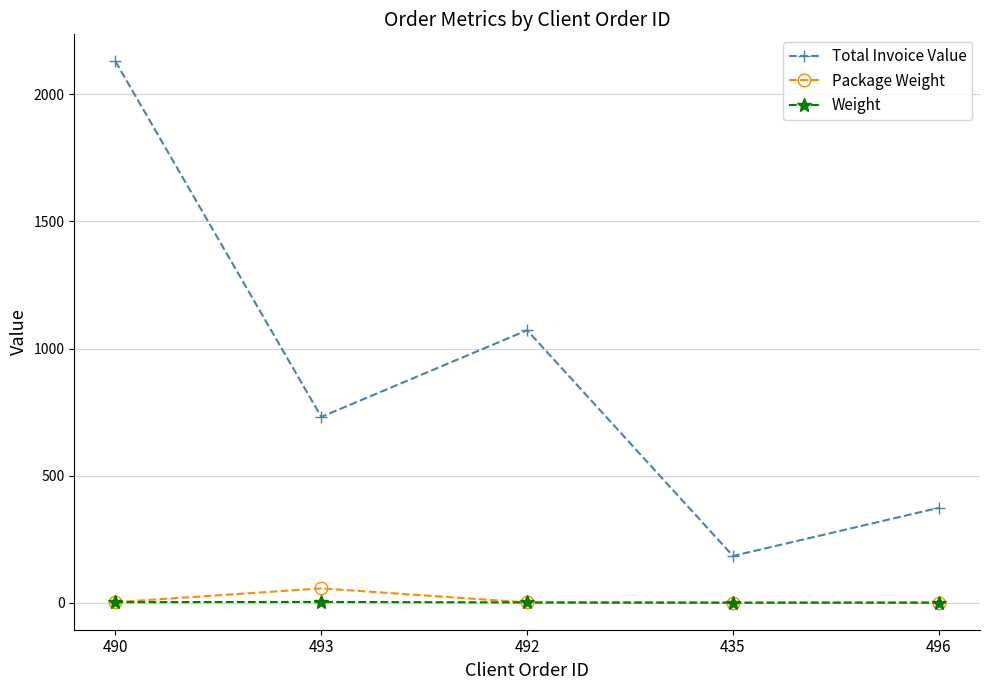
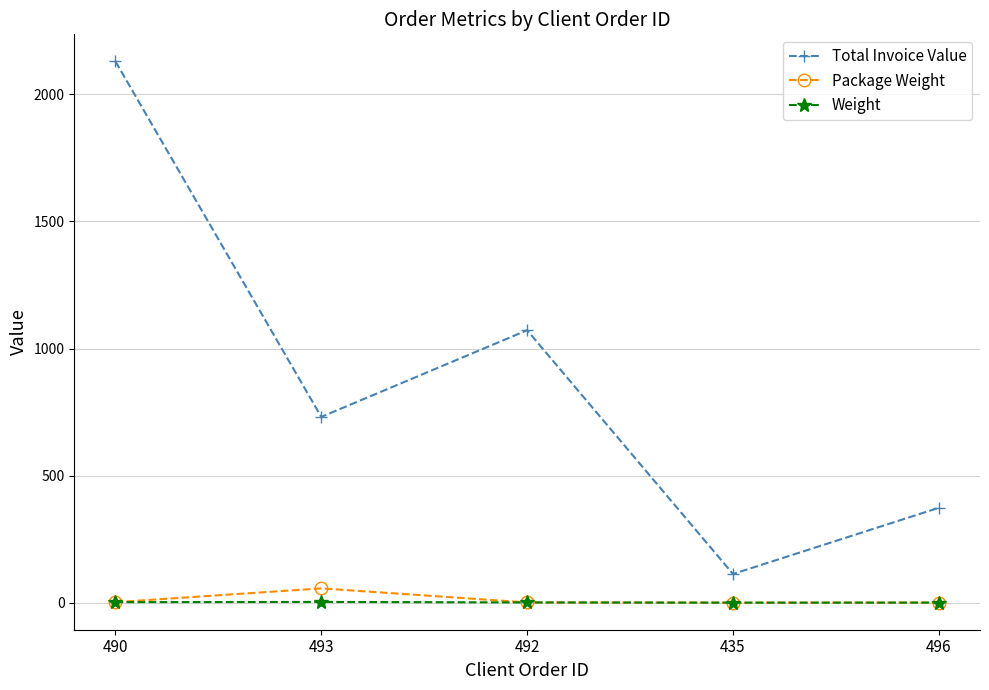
Total Invoice Value, 435: 180 -> 110
